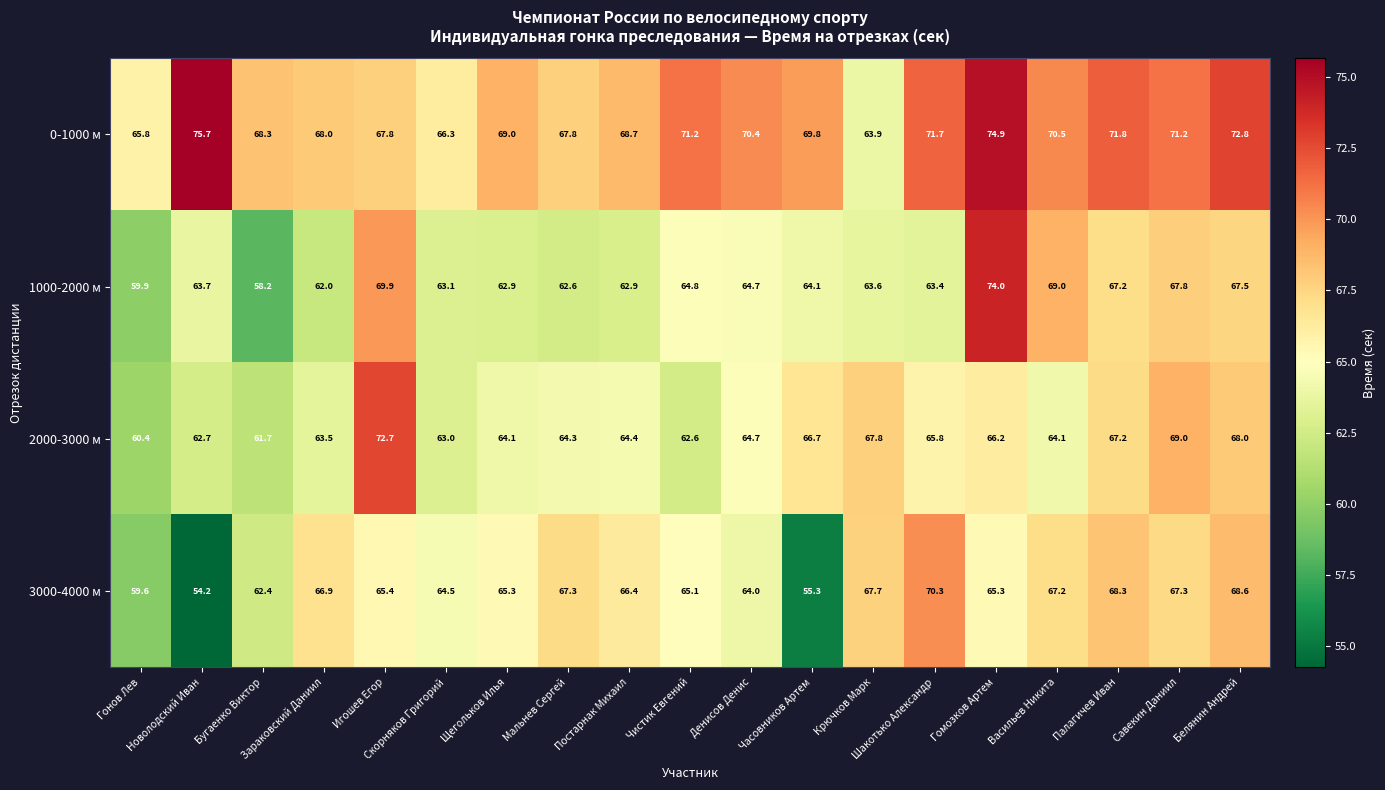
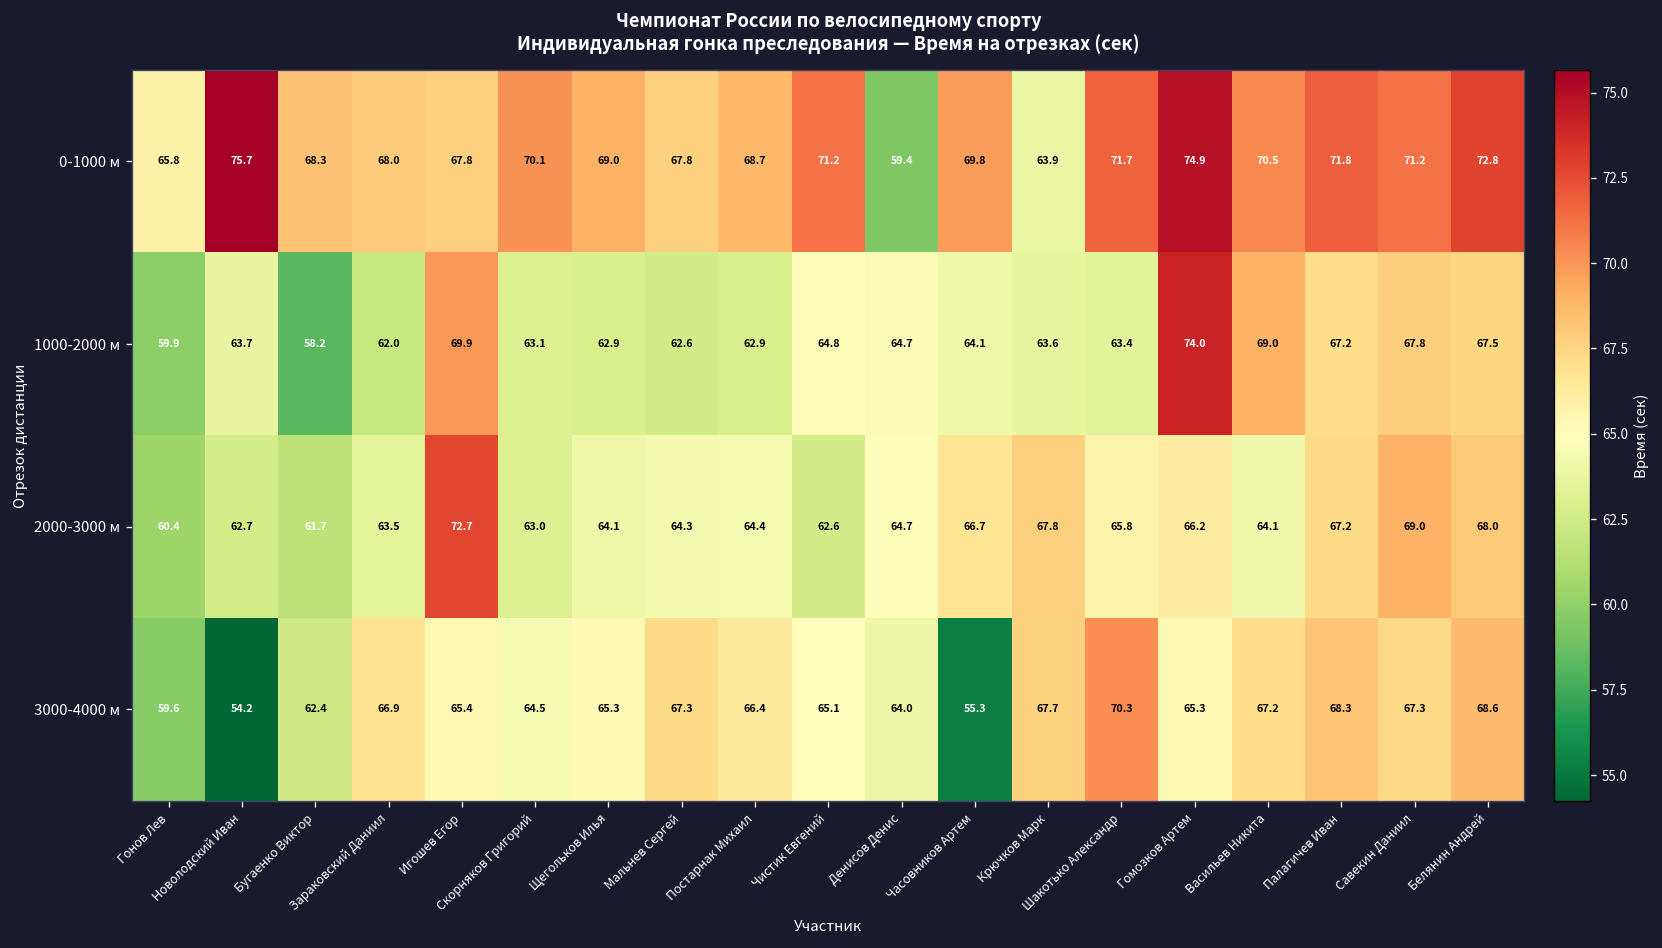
0-1000 м, Скорняков Григорий: 66.3 -> 70.1
0-1000 м, Денисов Денис: 70.4 -> 59.4
